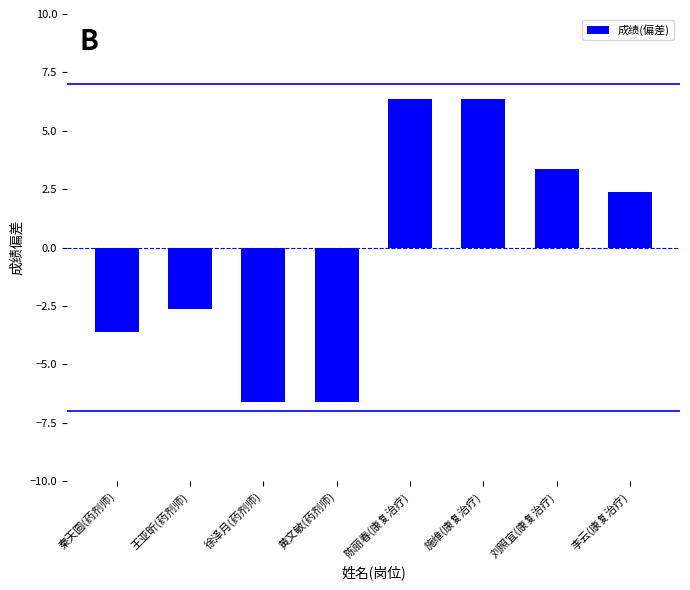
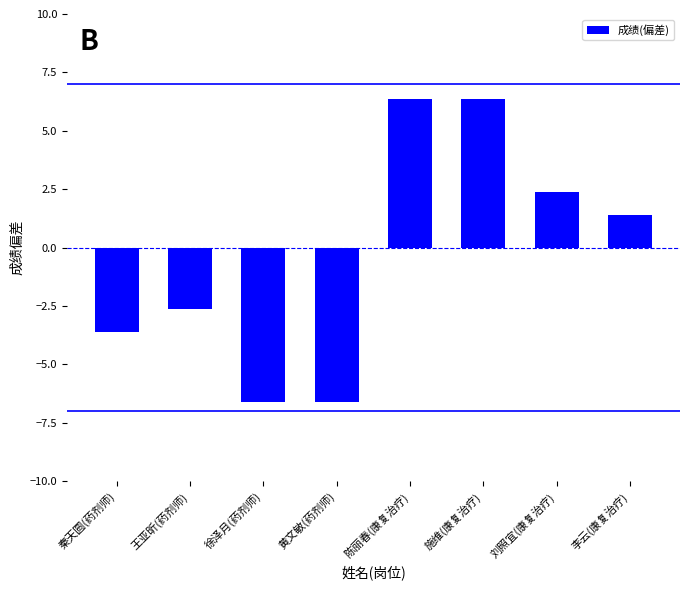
刘照宜(康复治疗): 3.4 -> 2.4
李云(康复治疗): 2.4 -> 1.4
